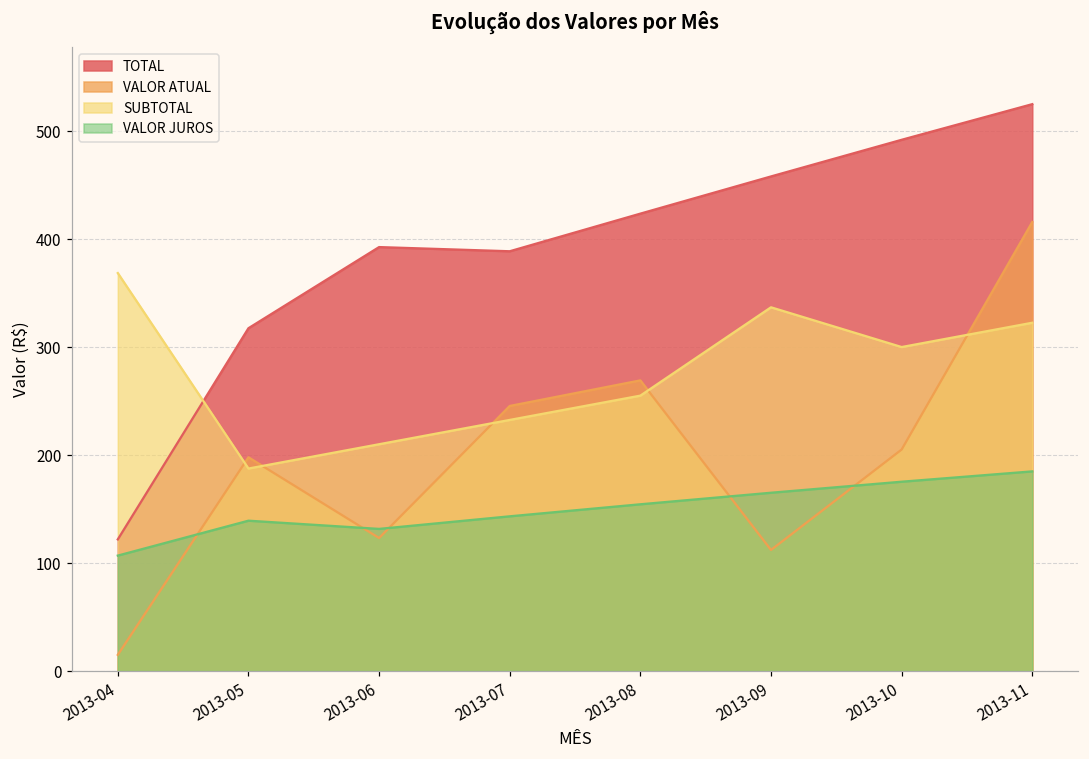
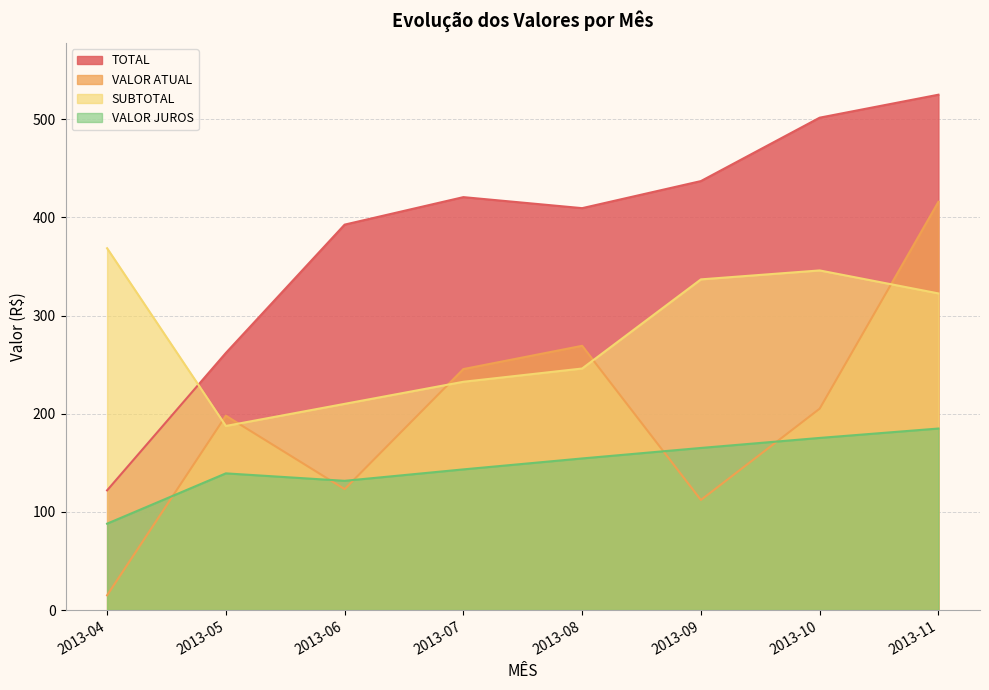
VALOR JUROS, 2013-04: 110 -> 90
TOTAL, 2013-05: 320 -> 260
TOTAL, 2013-07: 390 -> 420
TOTAL, 2013-08: 420 -> 410
SUBTOTAL, 2013-08: 260 -> 250
TOTAL, 2013-09: 460 -> 440
TOTAL, 2013-10: 490 -> 500
SUBTOTAL, 2013-10: 300 -> 350
